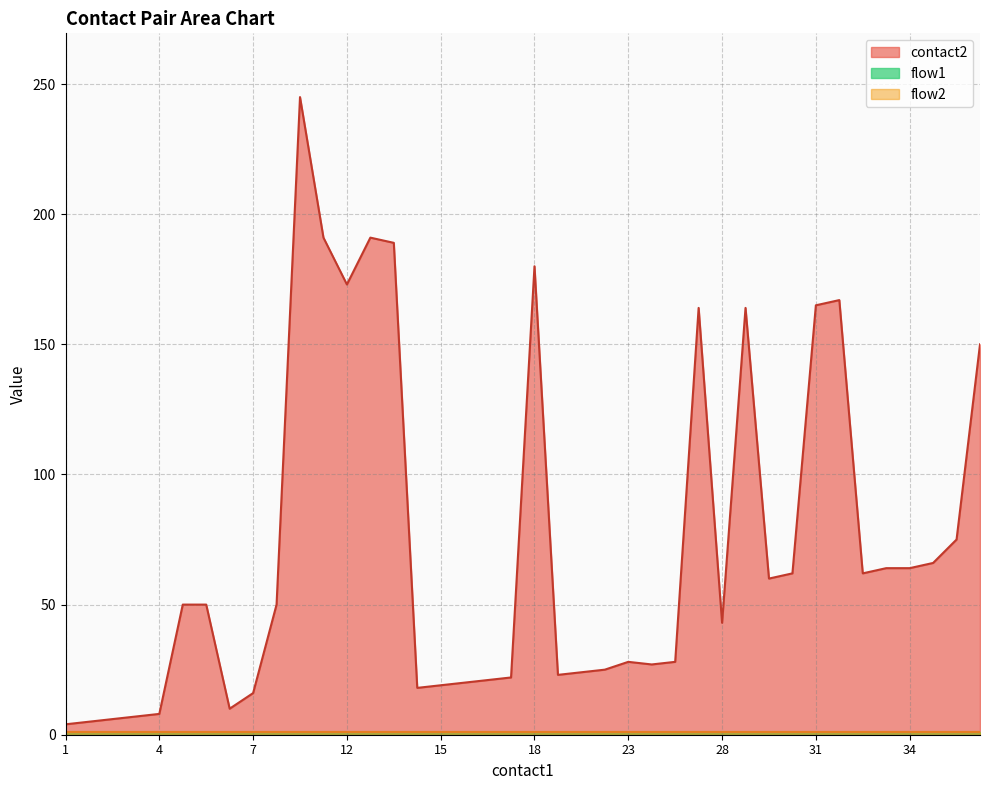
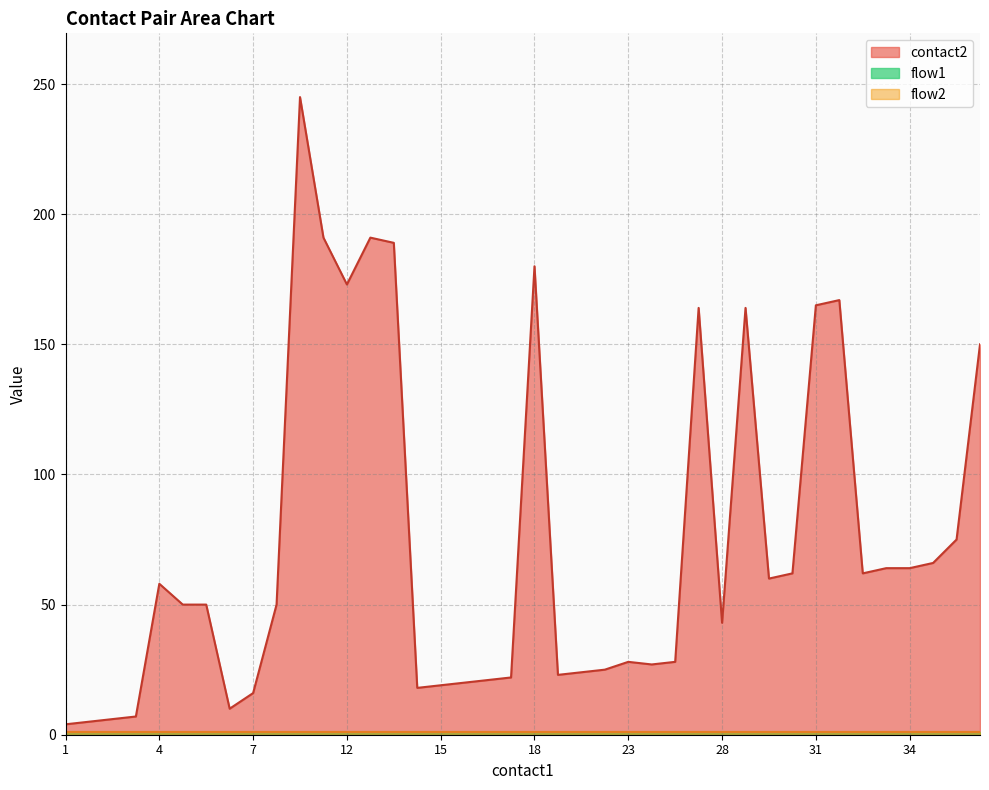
contact2, 4: 8 -> 58
